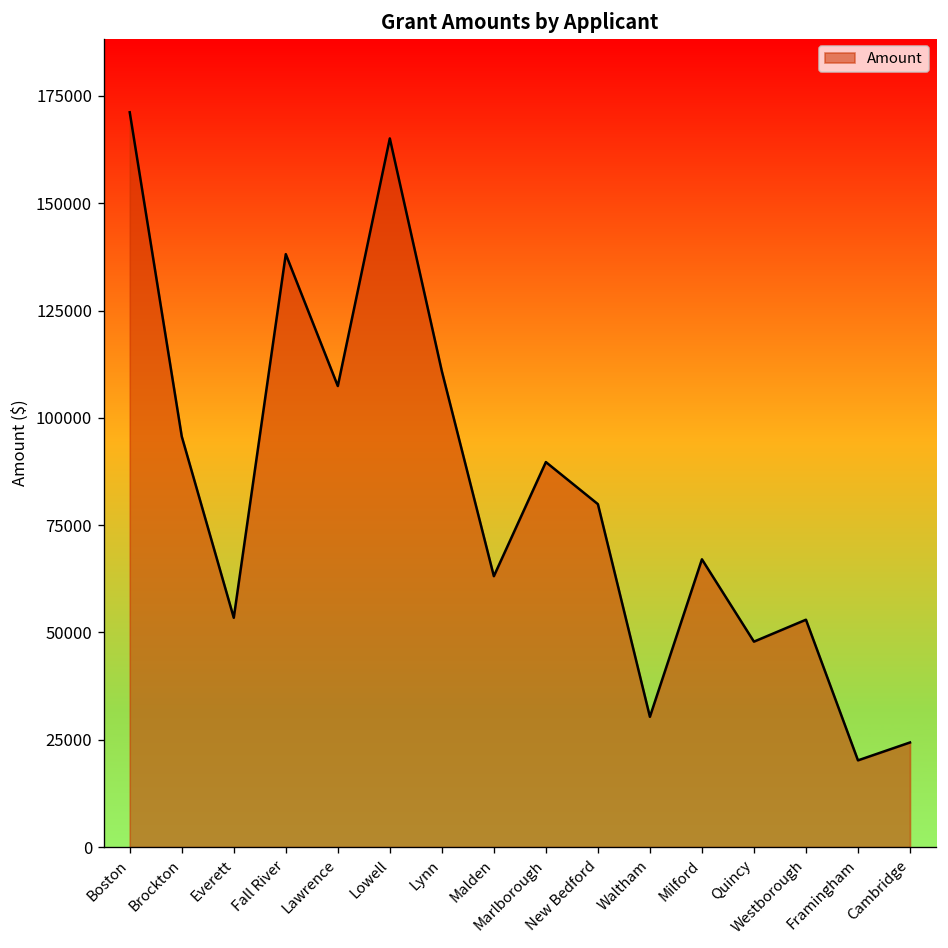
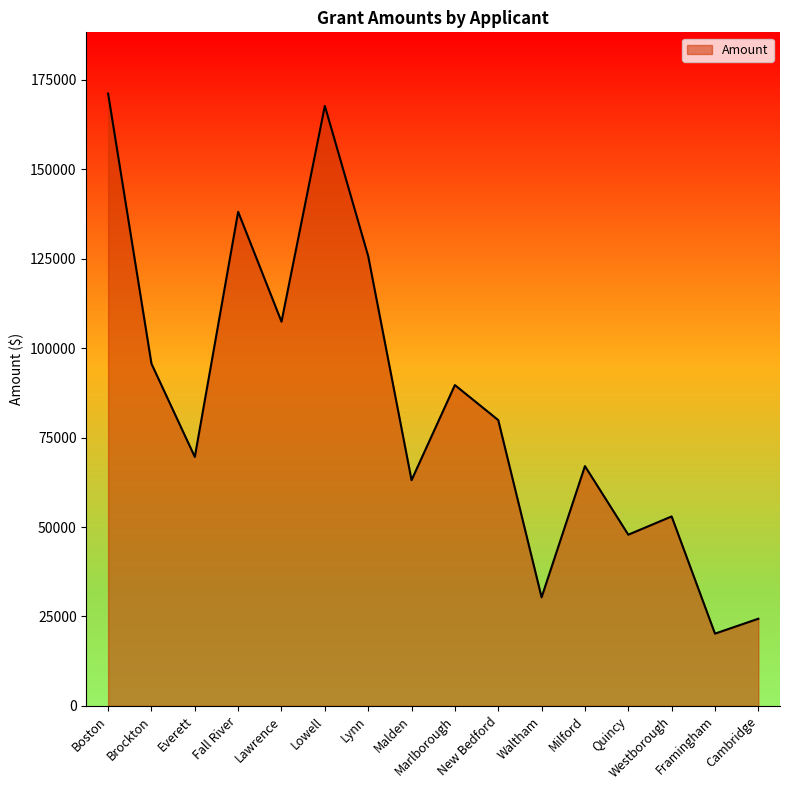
Everett: 53000 -> 70000
Lowell: 165000 -> 168000
Lynn: 111000 -> 126000
